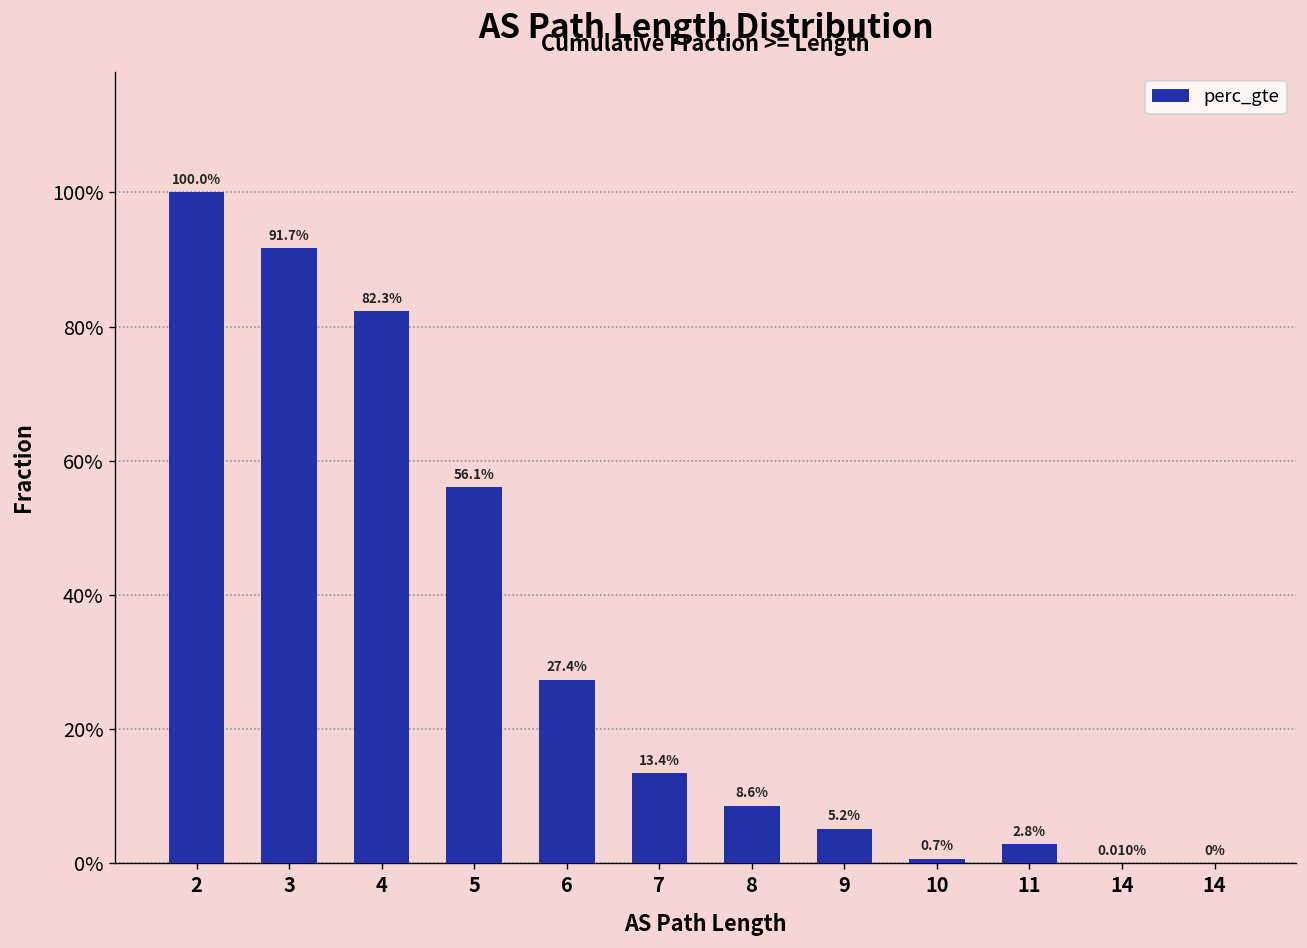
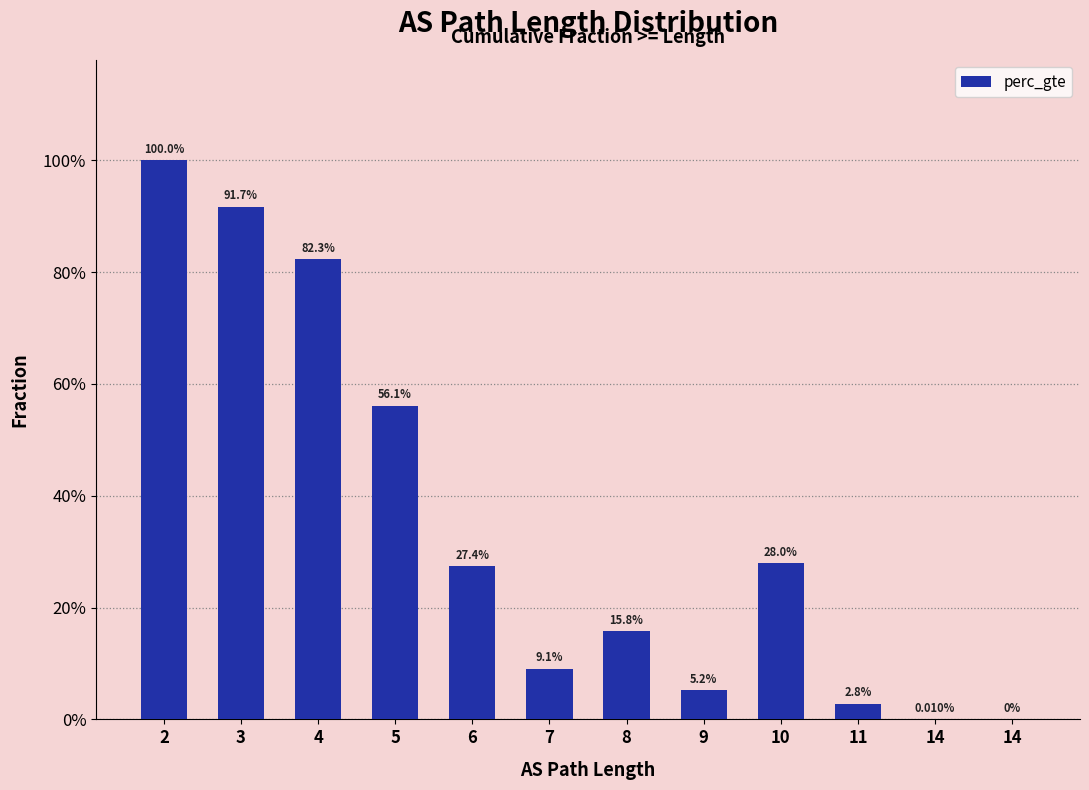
7: 13.4% -> 9.1%
8: 8.6% -> 15.8%
10: 0.7% -> 28.0%
